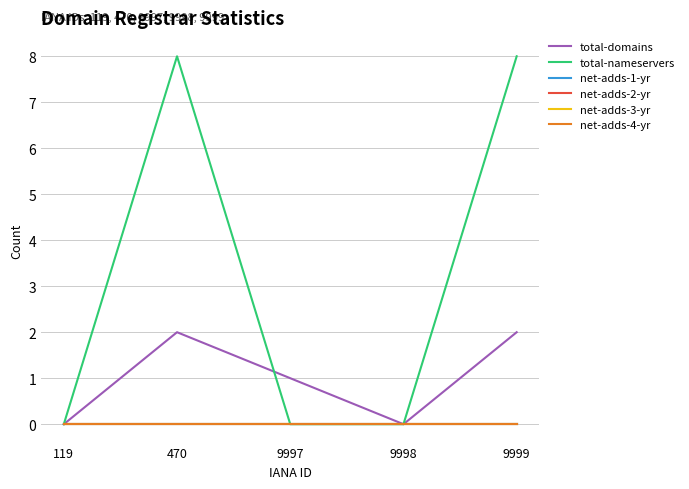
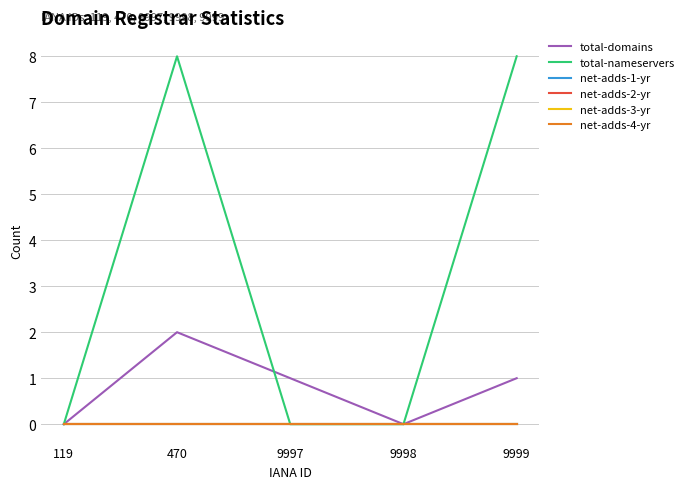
total-domains, 9999: 2 -> 1
